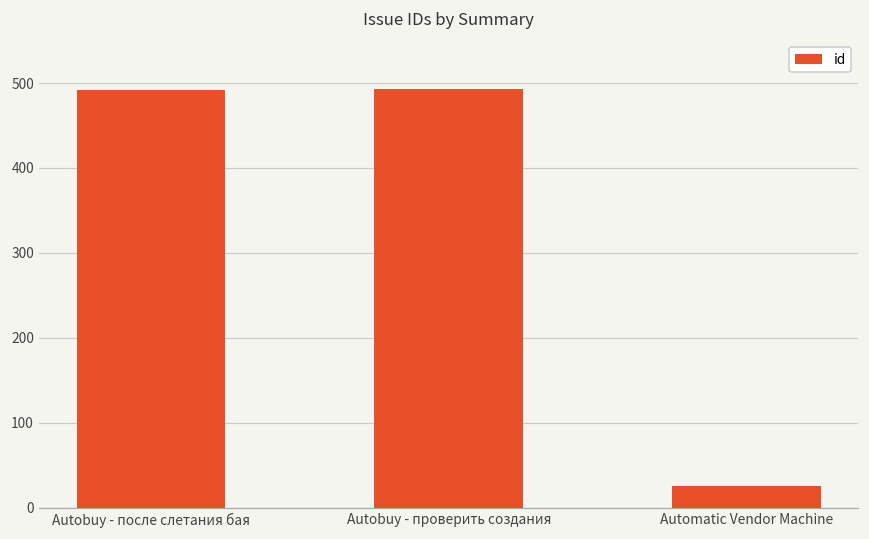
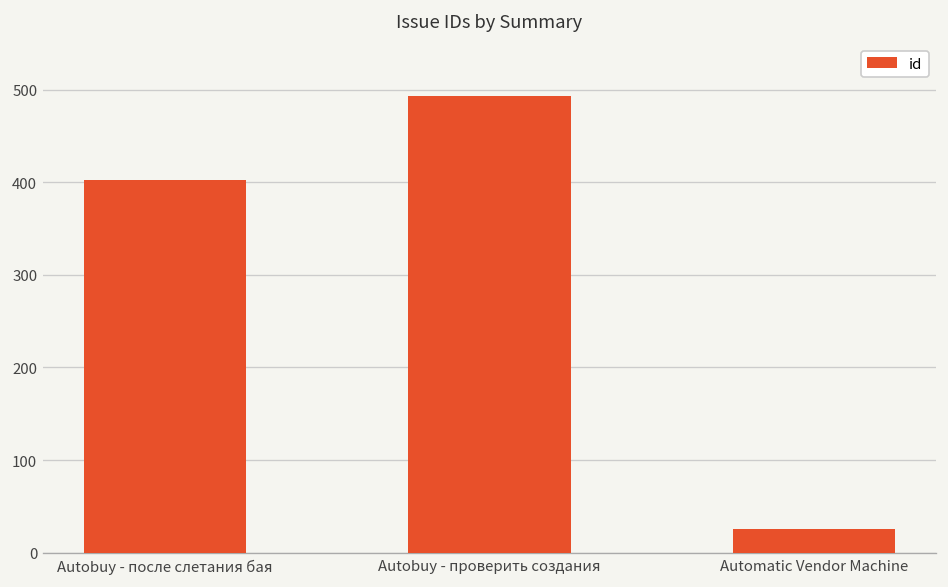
Autobuy - после слетания бая: 490 -> 400
